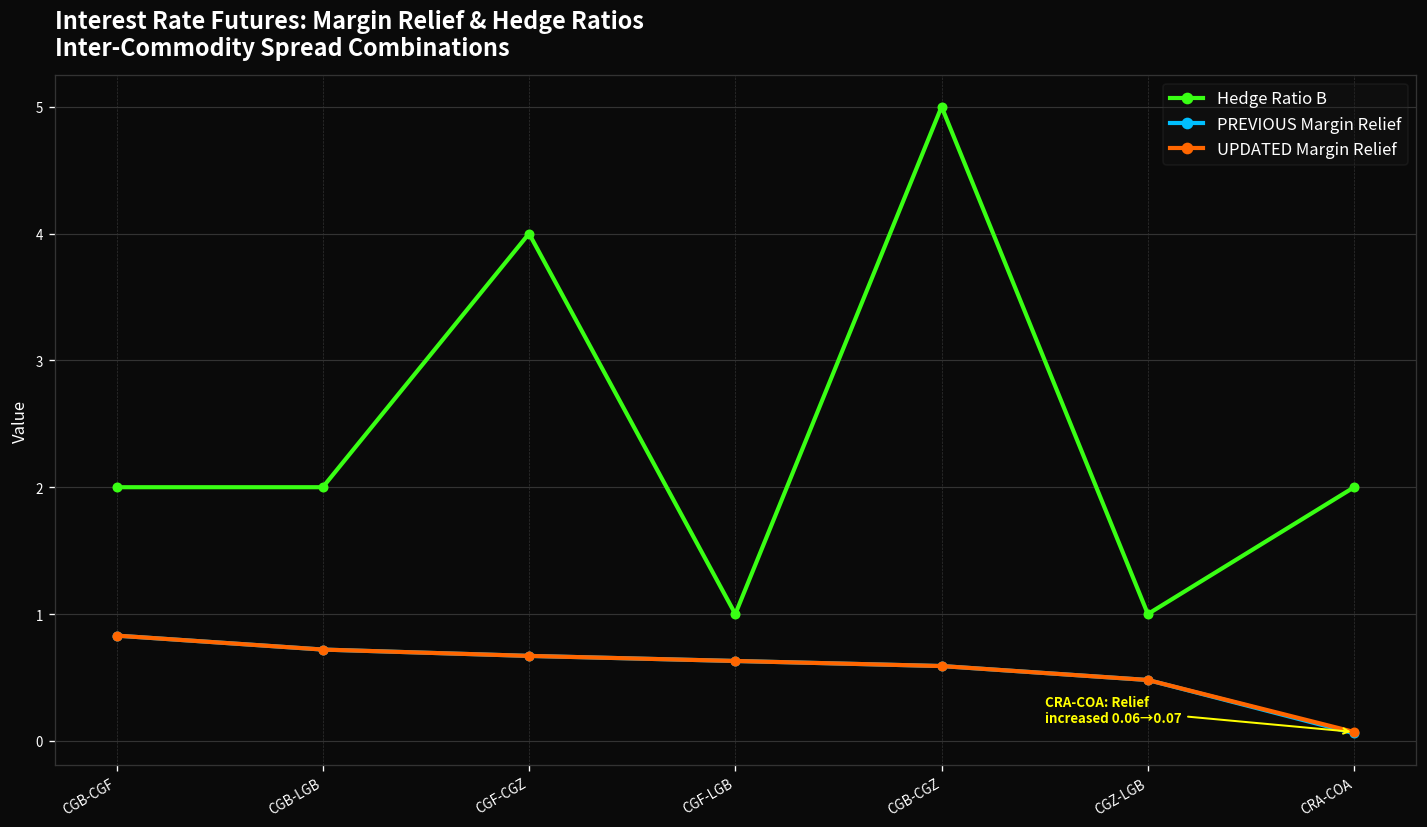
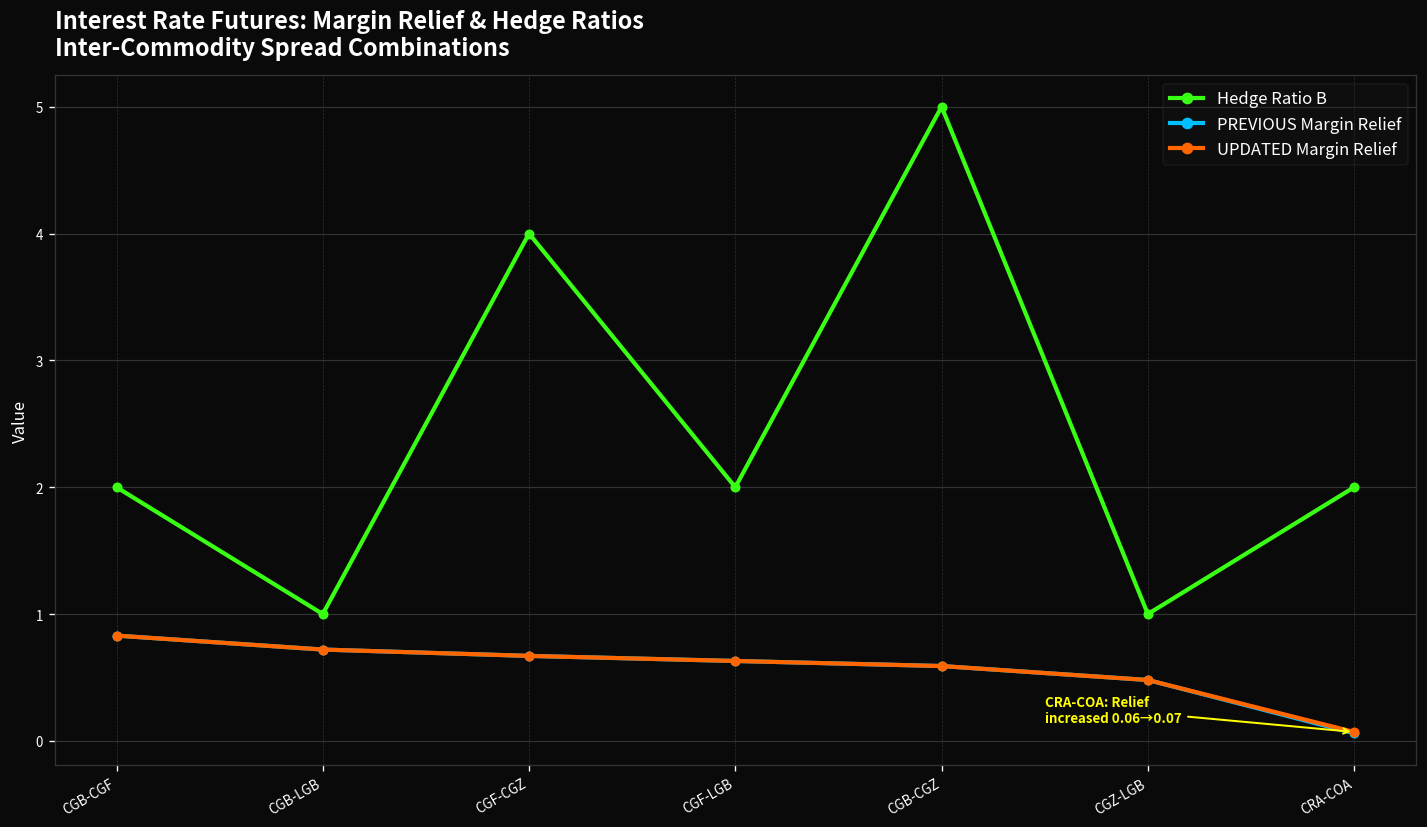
Hedge Ratio B, CGB-LGB: 2 -> 1
Hedge Ratio B, CGF-LGB: 1 -> 2
